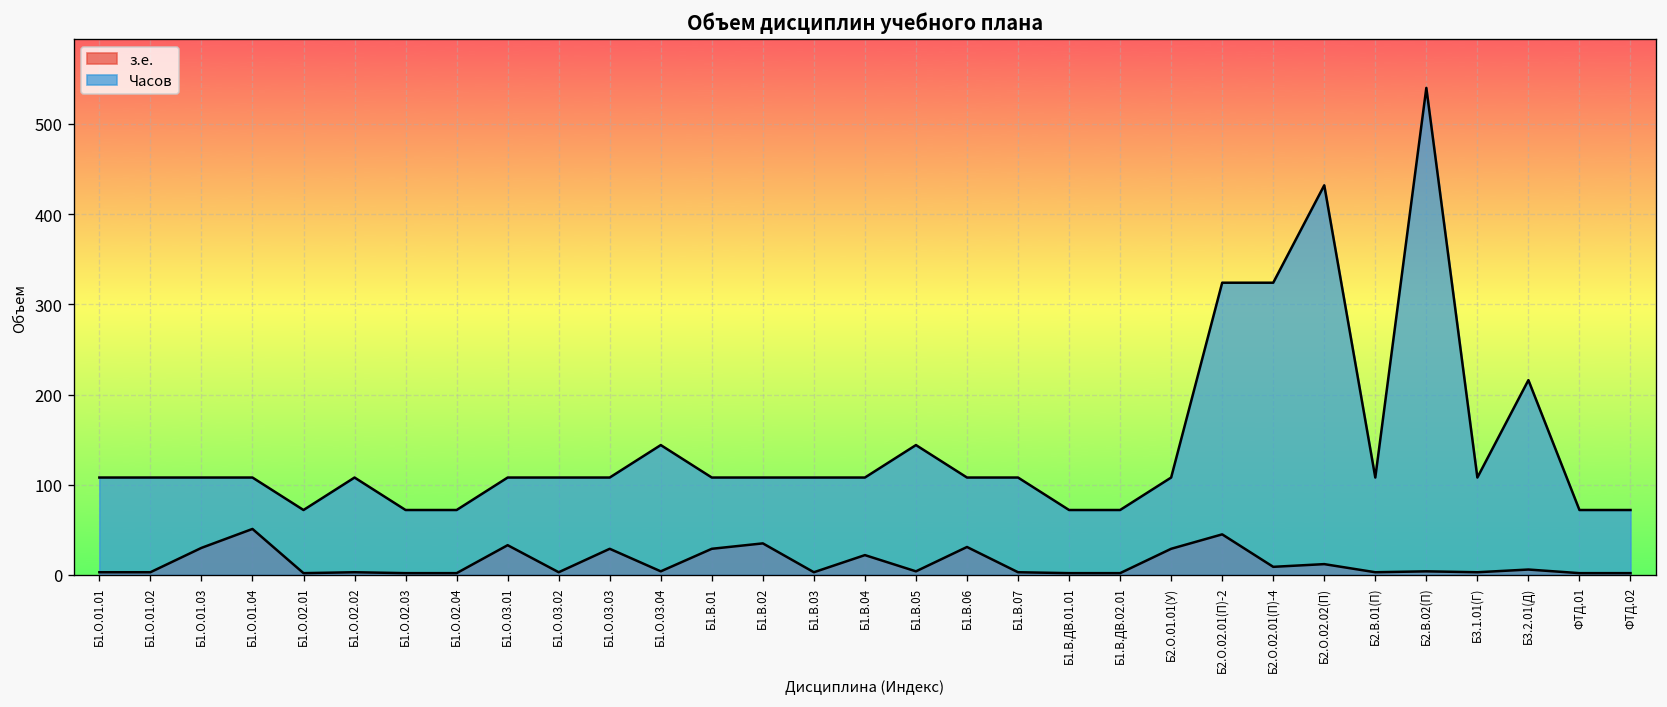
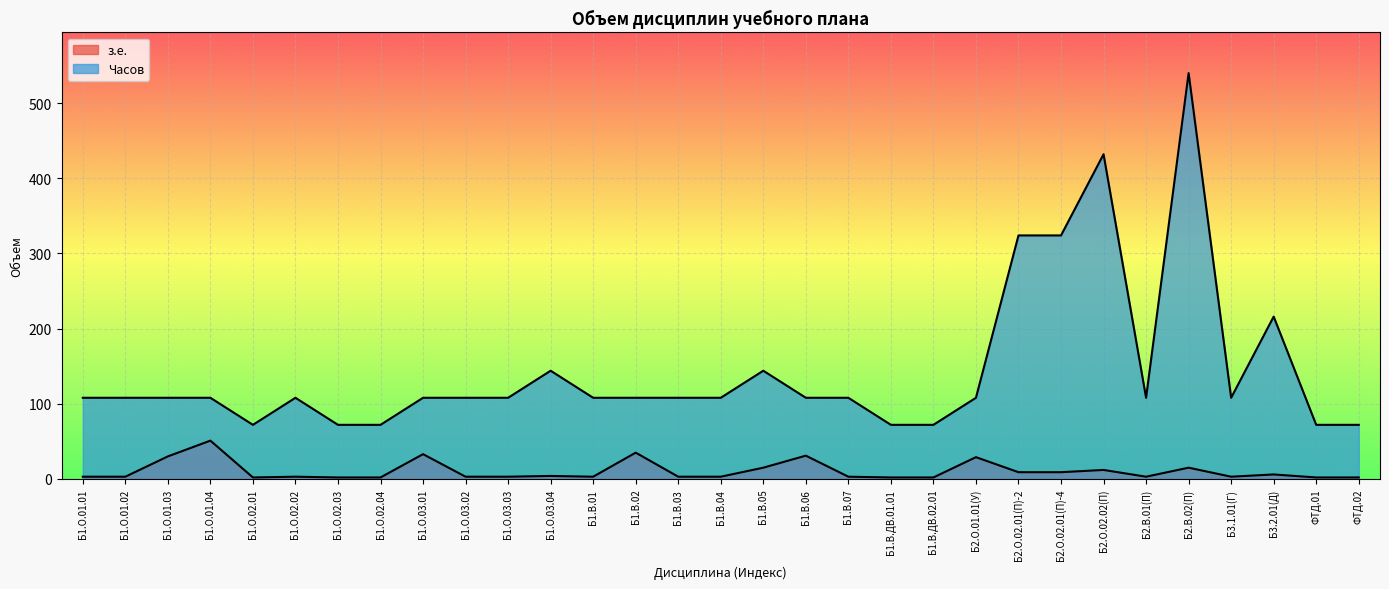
з.е., Б1.О.03.03: 30 -> 0
з.е., Б1.В.01: 30 -> 0
з.е., Б1.В.04: 20 -> 0
з.е., Б1.В.05: 0 -> 20
з.е., Б2.О.02.01(П)-2: 50 -> 10
з.е., Б2.В.02(П): 0 -> 20
